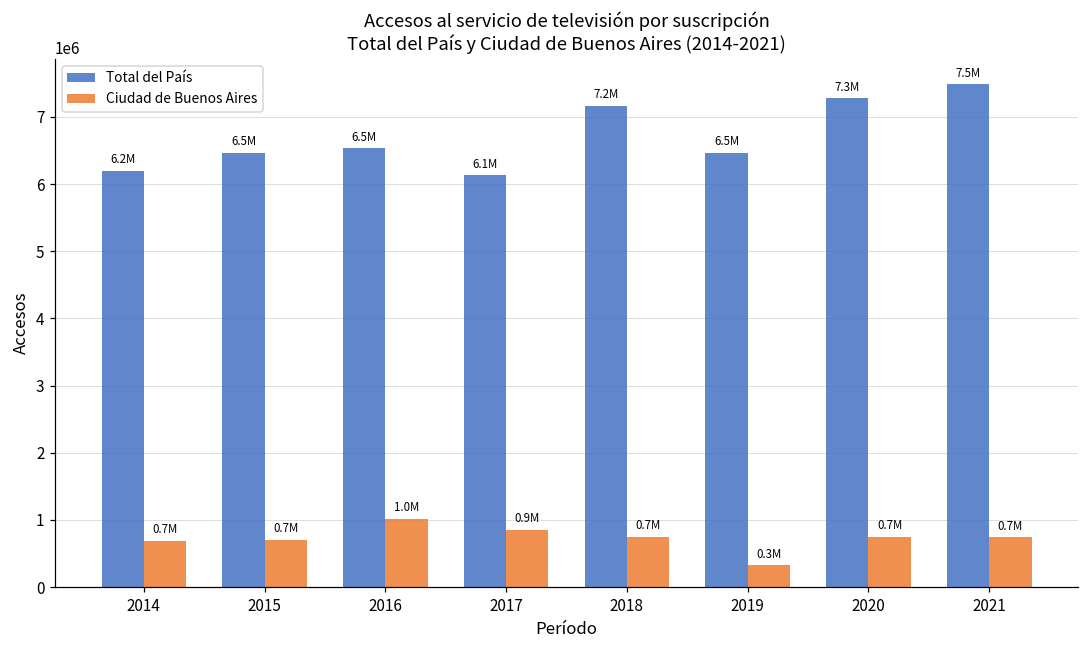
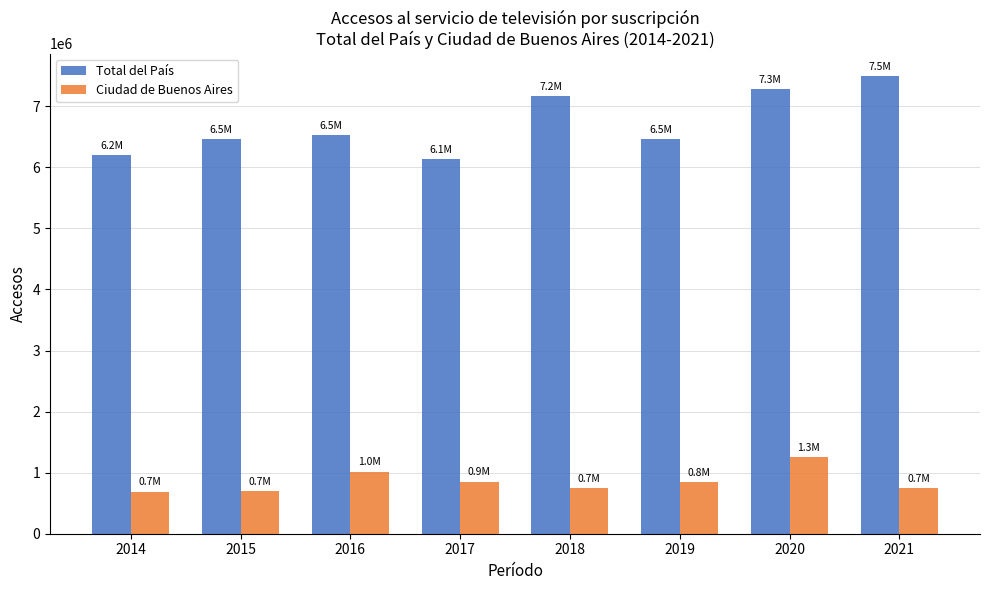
Ciudad de Buenos Aires, 2019: 0.3M -> 0.8M
Ciudad de Buenos Aires, 2020: 0.7M -> 1.3M
